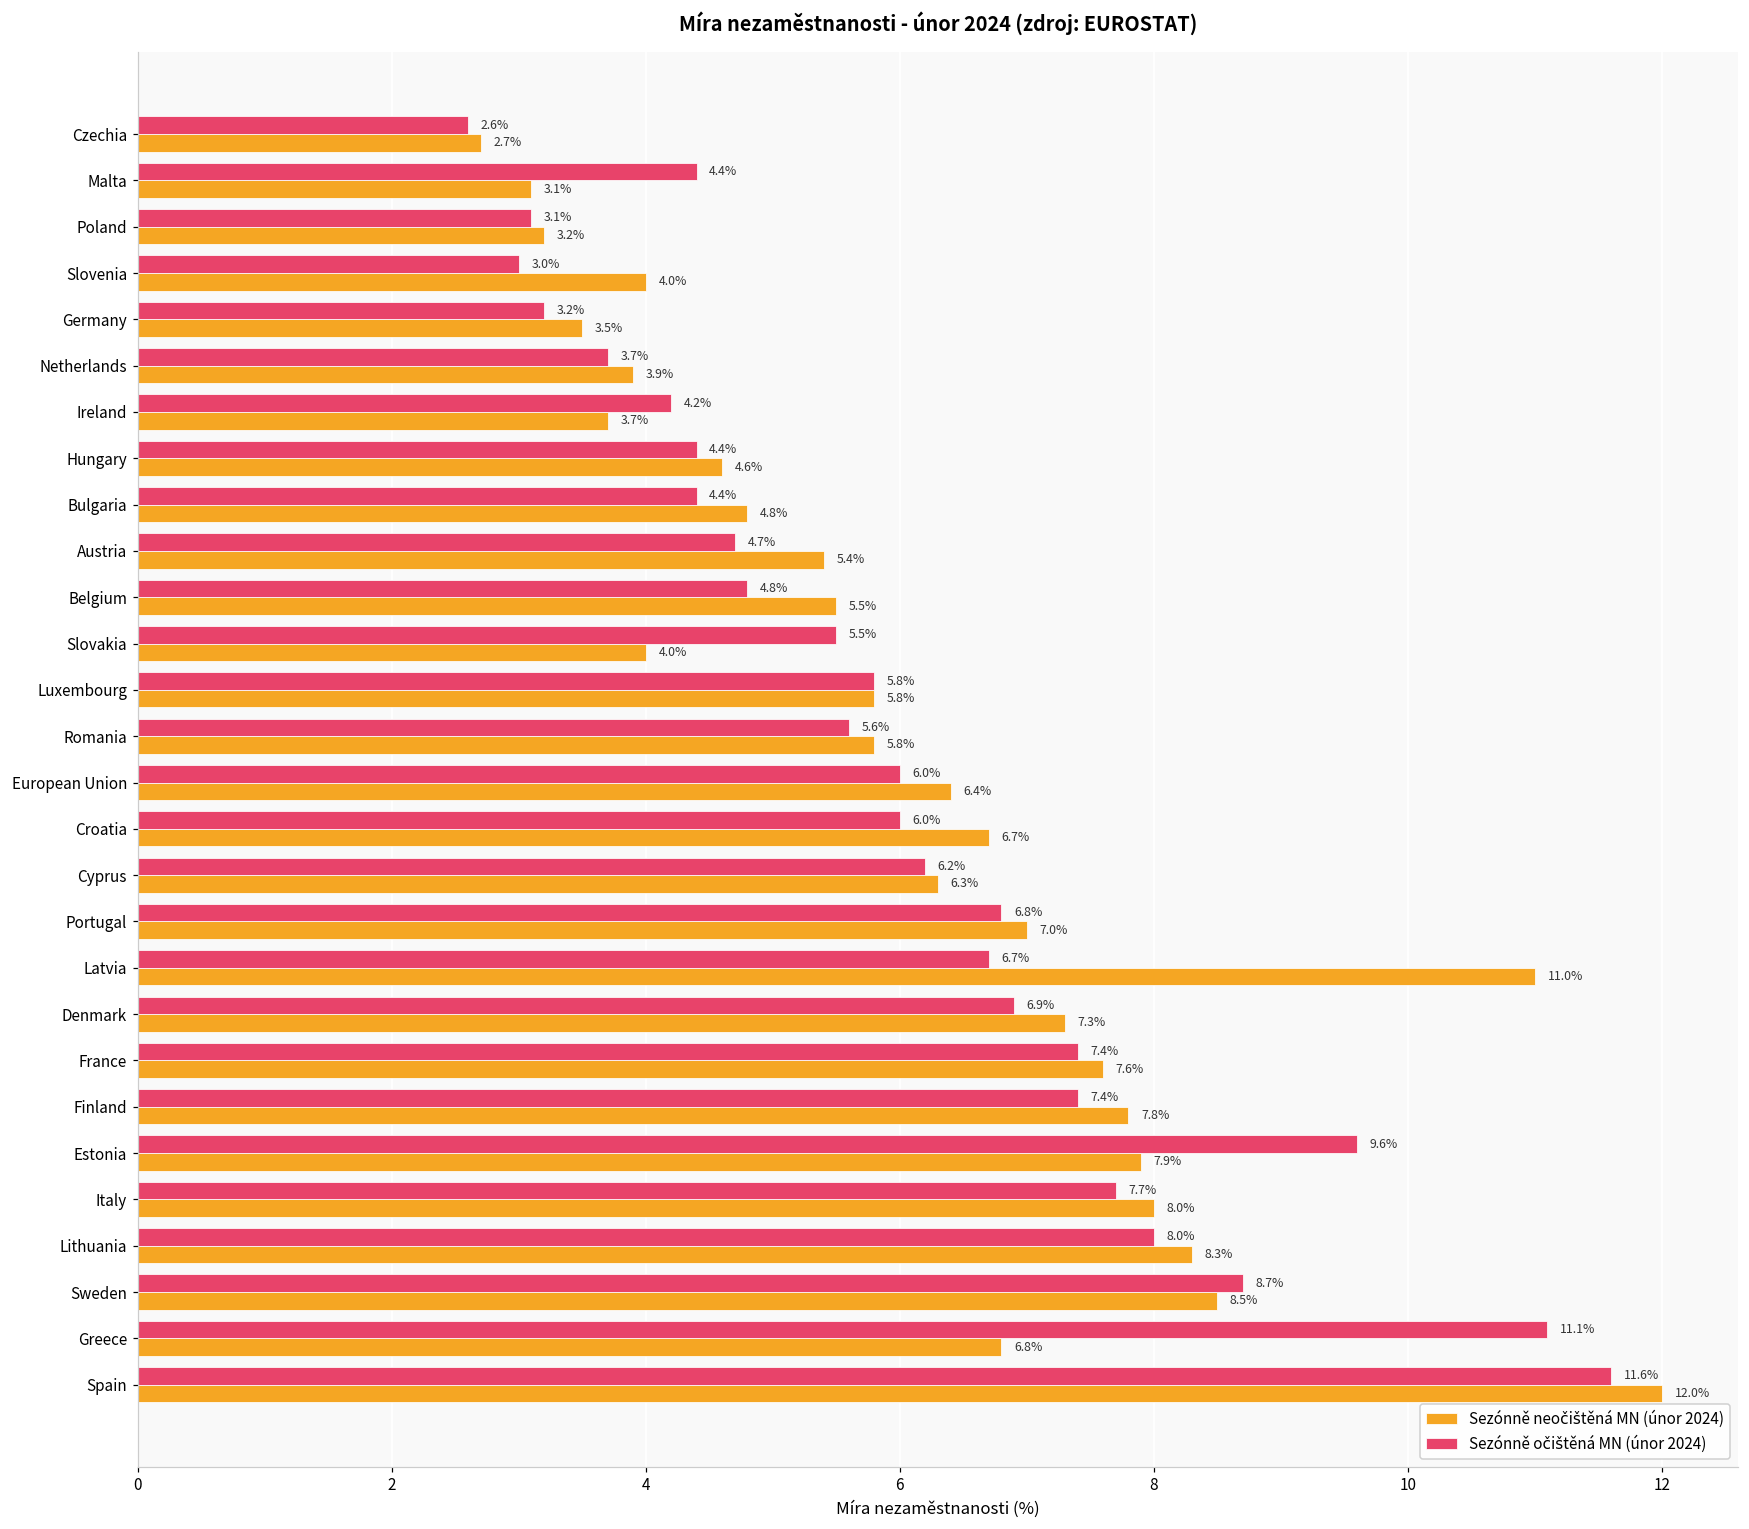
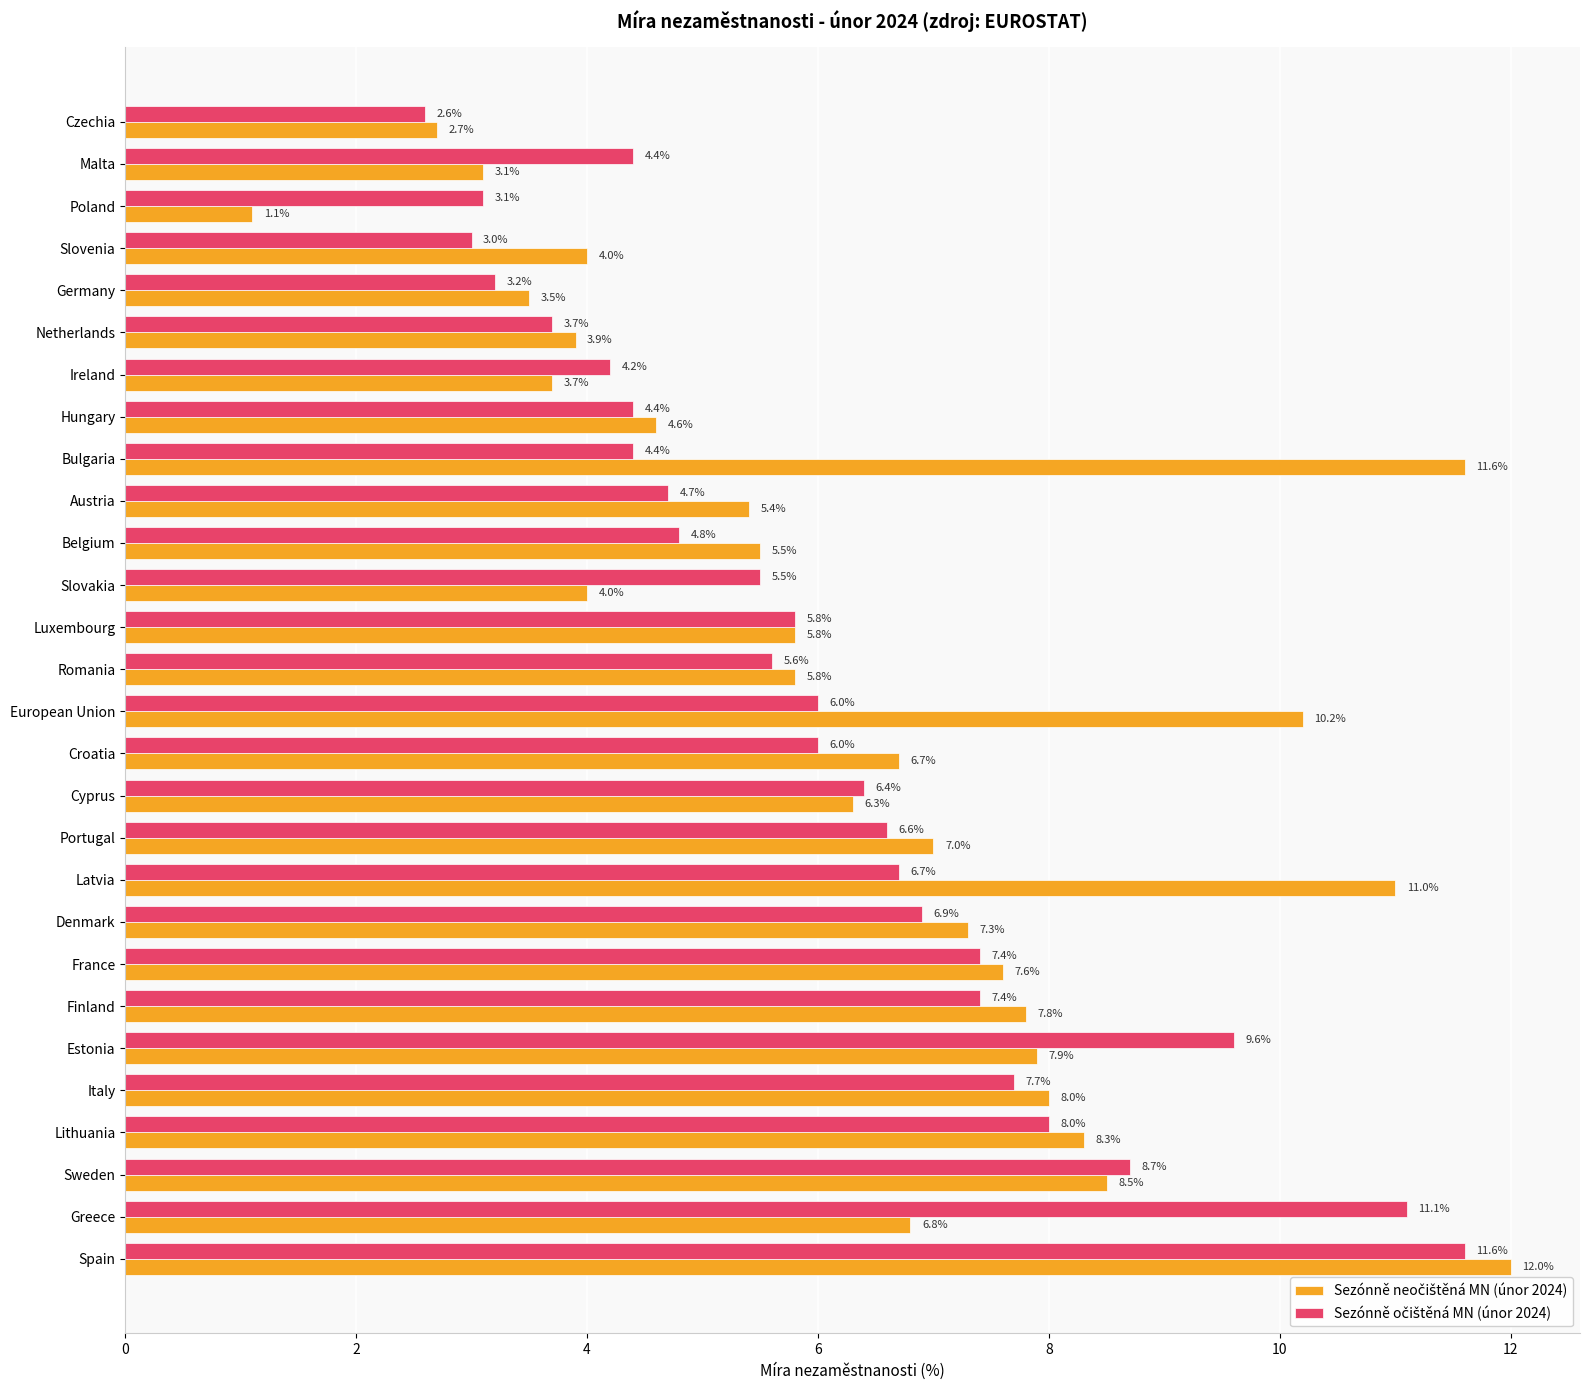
Sezónně neočištěná MN (únor 2024), Poland: 3.2% -> 1.1%
Sezónně neočištěná MN (únor 2024), Bulgaria: 4.8% -> 11.6%
Sezónně neočištěná MN (únor 2024), European Union: 6.4% -> 10.2%
Sezónně očištěná MN (únor 2024), Cyprus: 6.2% -> 6.4%
Sezónně očištěná MN (únor 2024), Portugal: 6.8% -> 6.6%
